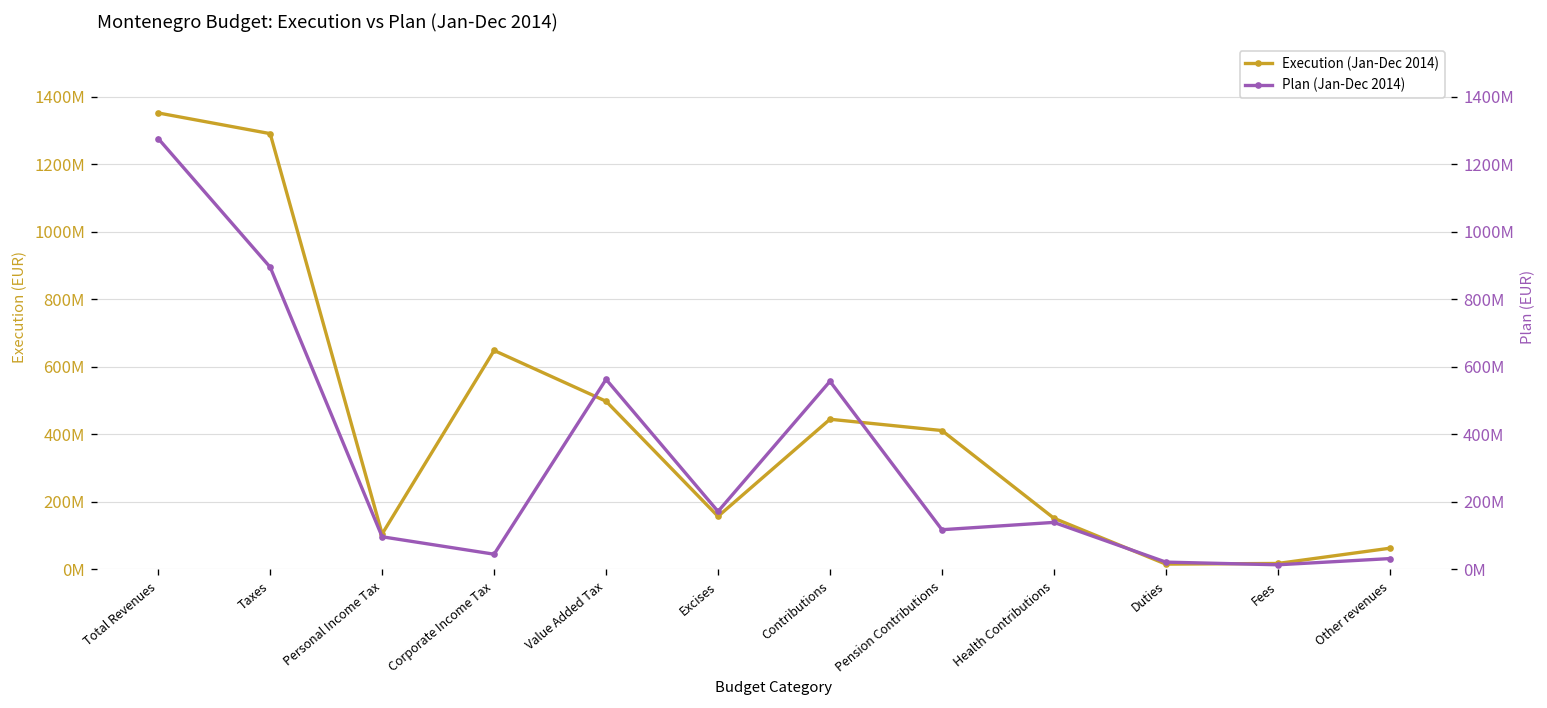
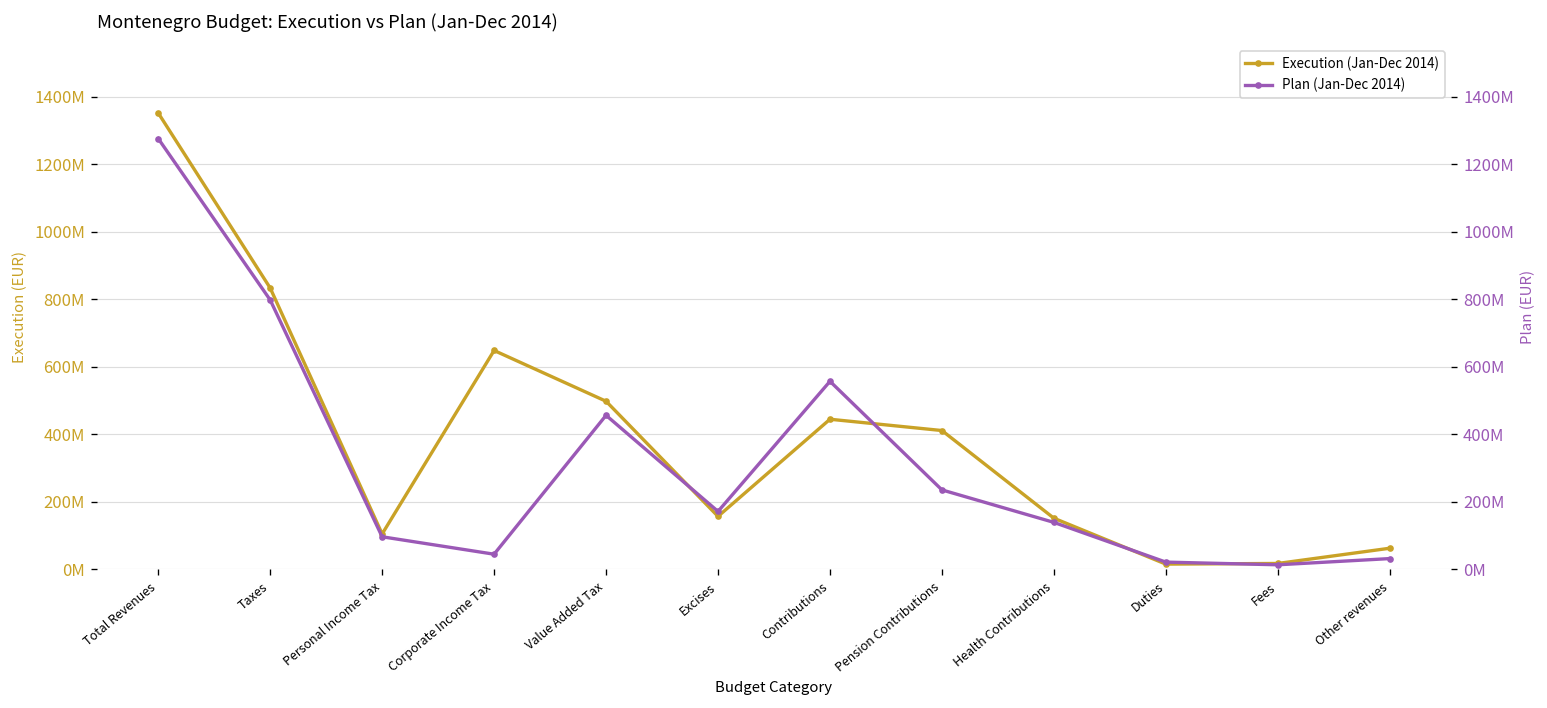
Execution (Jan-Dec 2014), Taxes: 1290000000 -> 830000000
Plan (Jan-Dec 2014), Taxes: 890000000 -> 800000000
Plan (Jan-Dec 2014), Value Added Tax: 560000000 -> 460000000
Plan (Jan-Dec 2014), Pension Contributions: 120000000 -> 230000000
